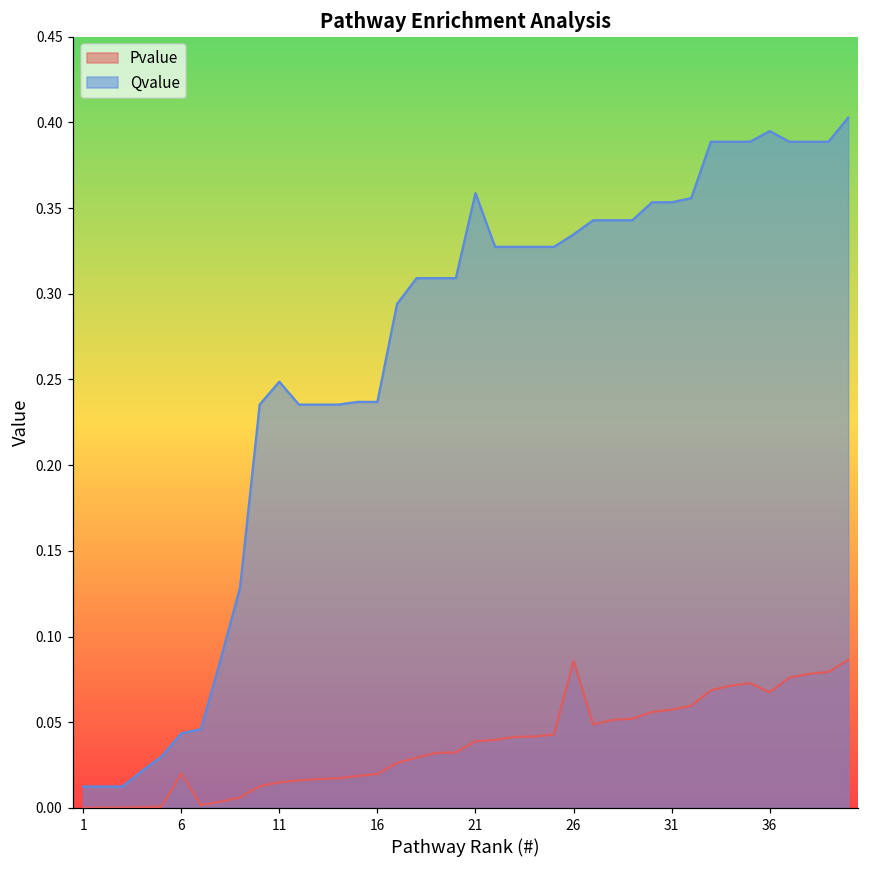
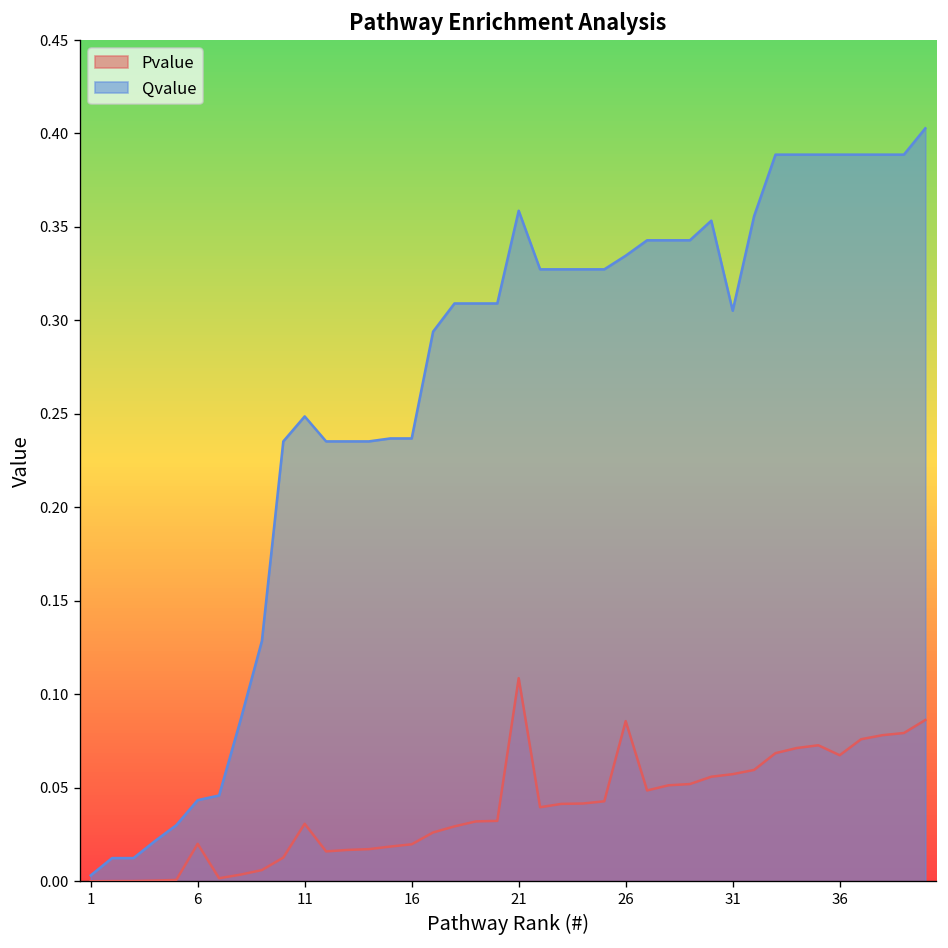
Qvalue, 1: 0.012 -> 0.003
Pvalue, 11: 0.015 -> 0.031
Pvalue, 21: 0.039 -> 0.109
Qvalue, 31: 0.353 -> 0.305
Qvalue, 36: 0.395 -> 0.389
